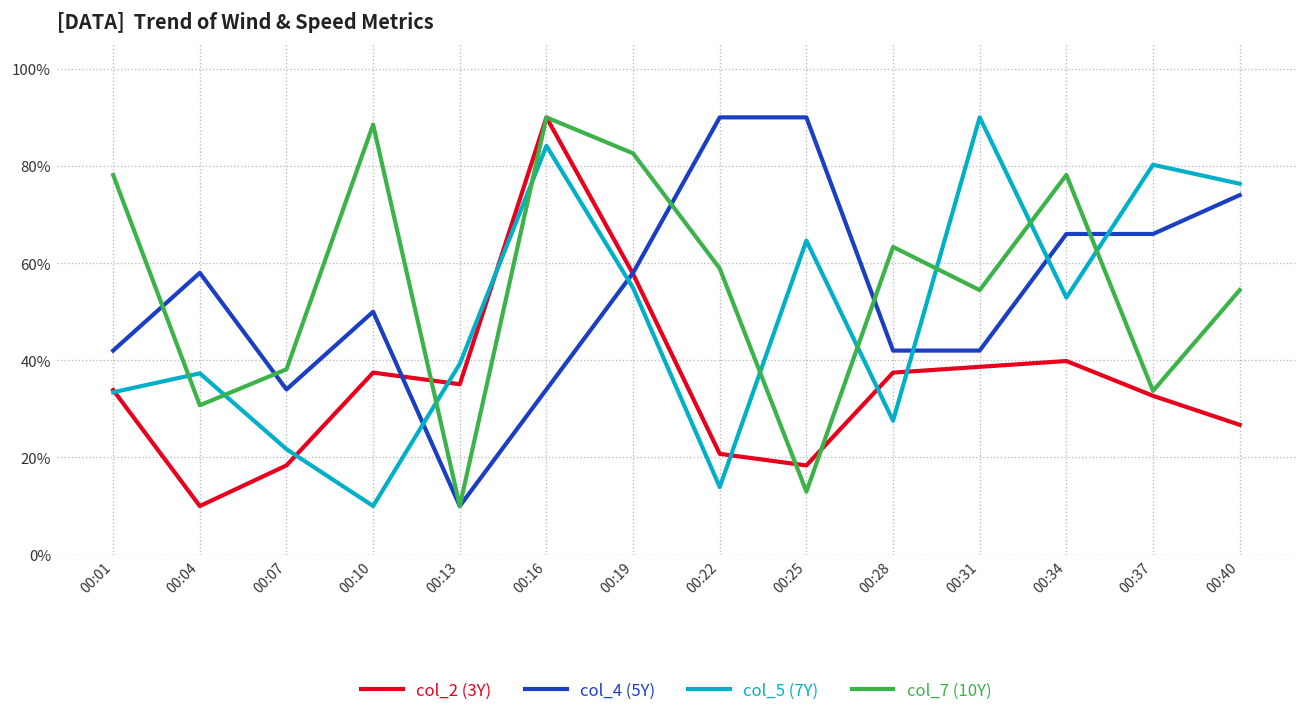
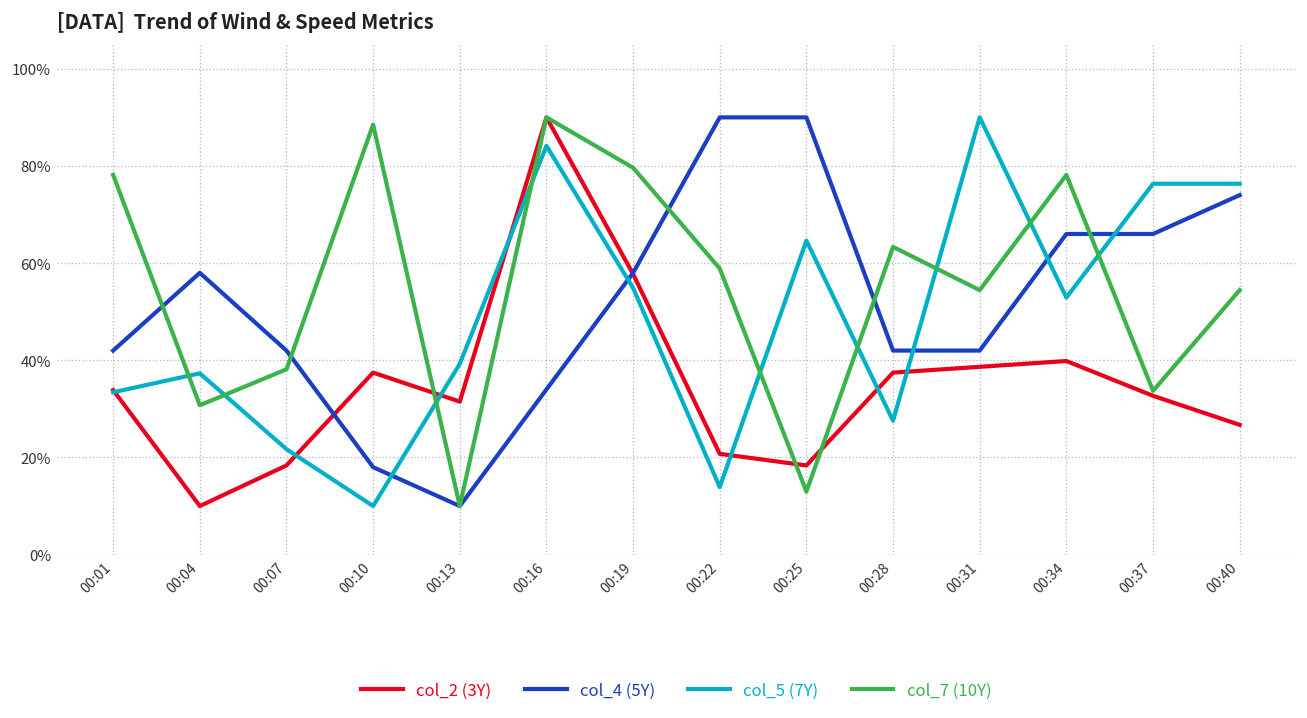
col_4 (5Y), 00:07: 34% -> 42%
col_4 (5Y), 00:10: 50% -> 18%
col_2 (3Y), 00:13: 35% -> 31%
col_7 (10Y), 00:19: 83% -> 80%
col_5 (7Y), 00:37: 80% -> 76%
